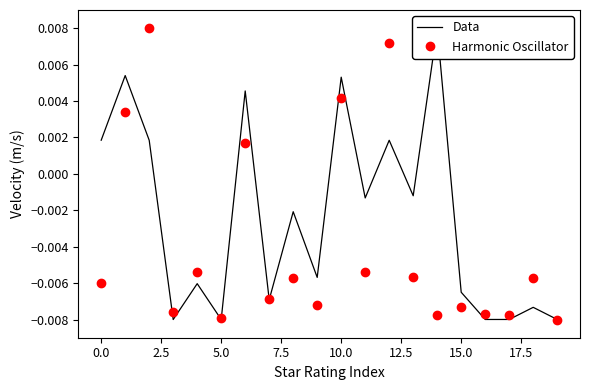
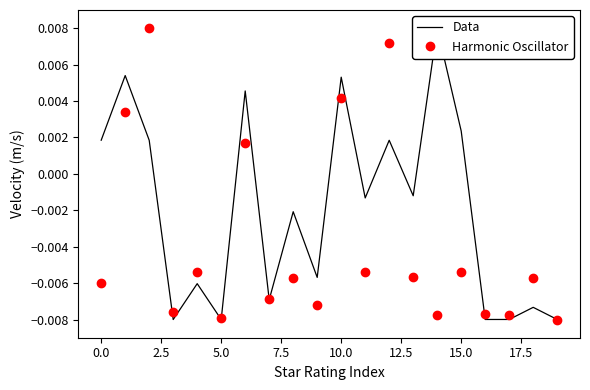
Data, 15.0: -0.0065 -> 0.0024
Harmonic Oscillator, 15.0: -0.0073 -> -0.0054
